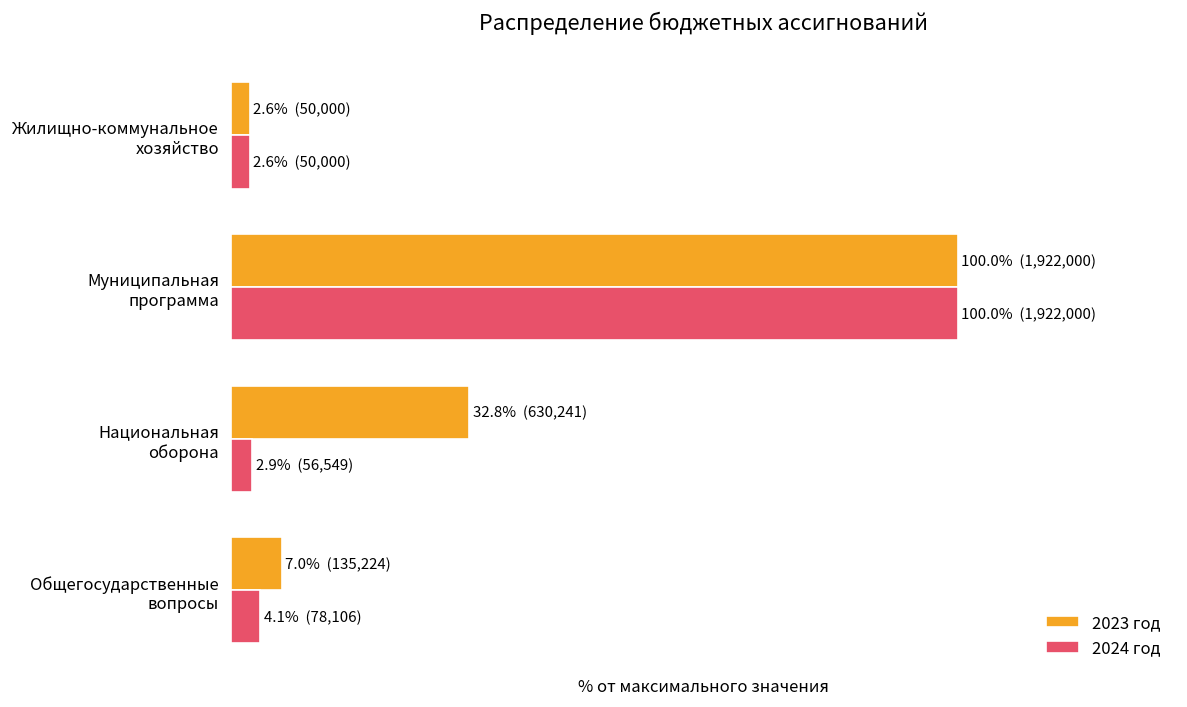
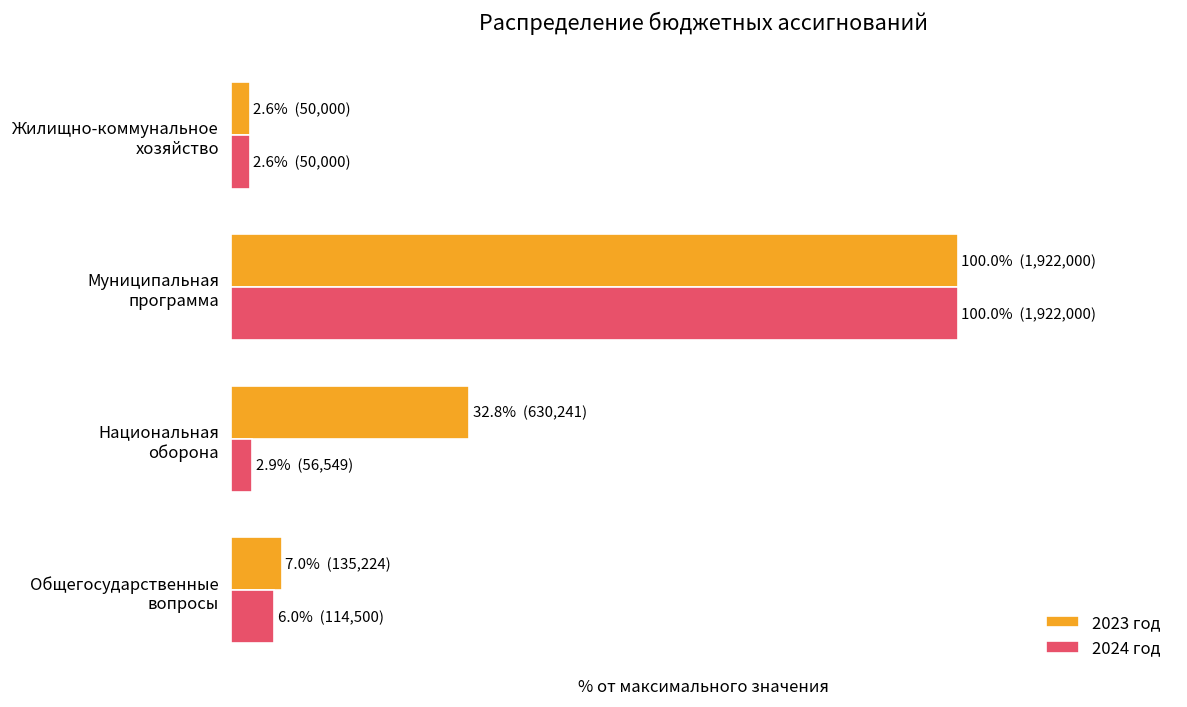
2024 год, Общегосударственные вопросы: 4.1% (78,106) -> 6.0% (114,500)
